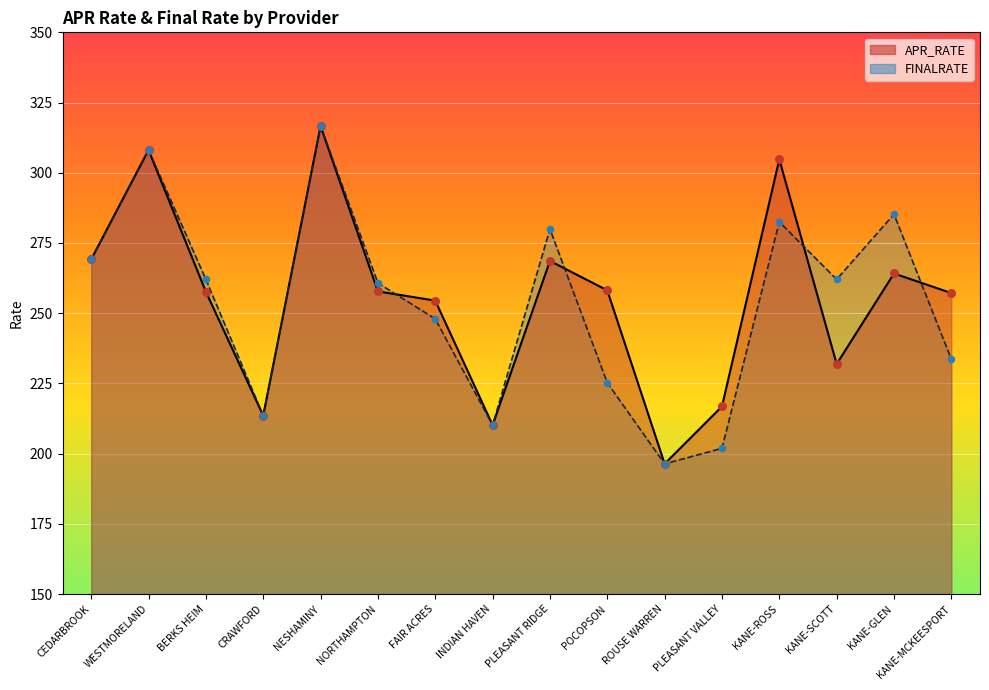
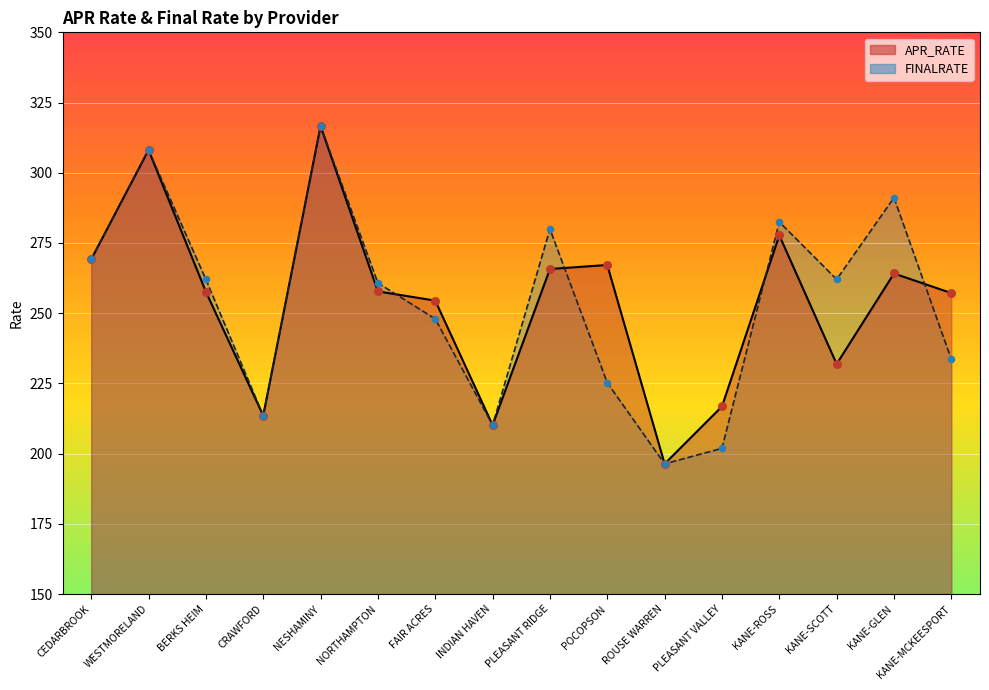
APR_RATE, PLEASANT RIDGE: 269 -> 266
APR_RATE, POCOPSON: 258 -> 267
APR_RATE, KANE-ROSS: 305 -> 278
FINALRATE, KANE-GLEN: 285 -> 291
